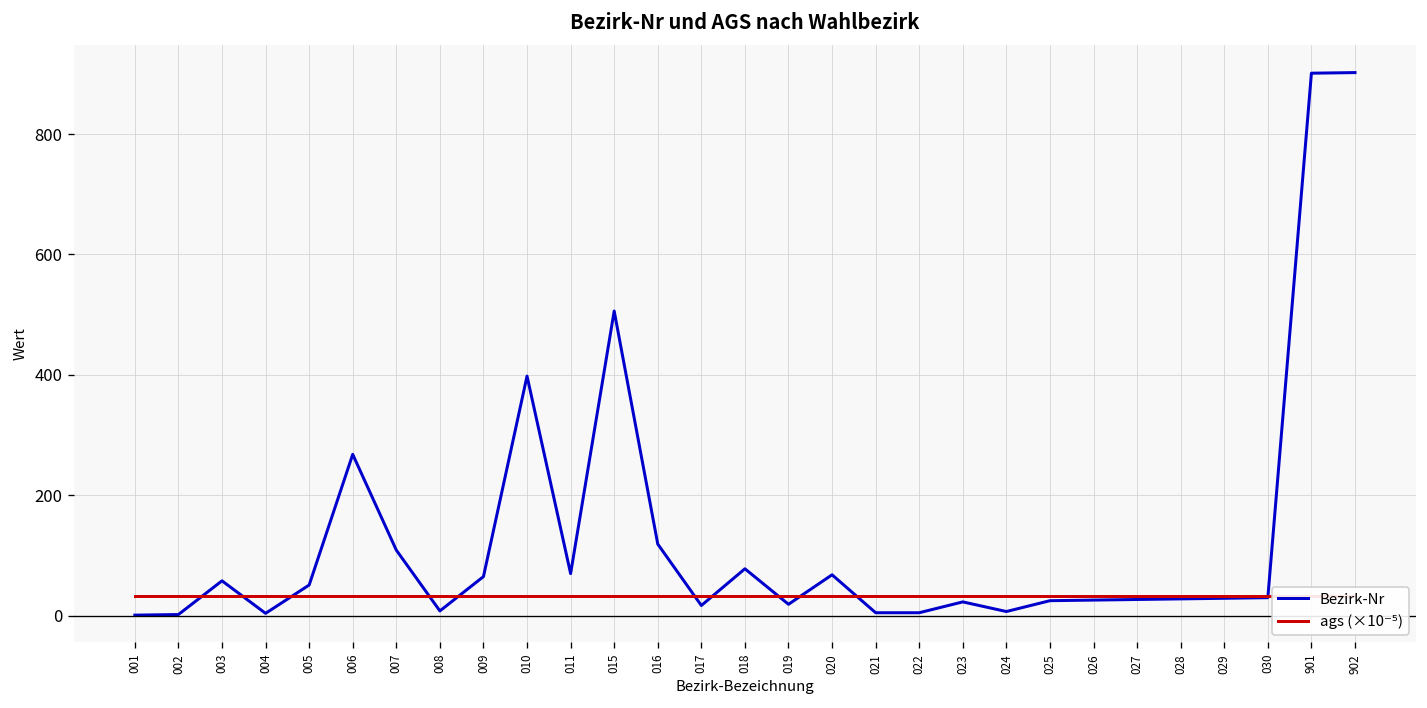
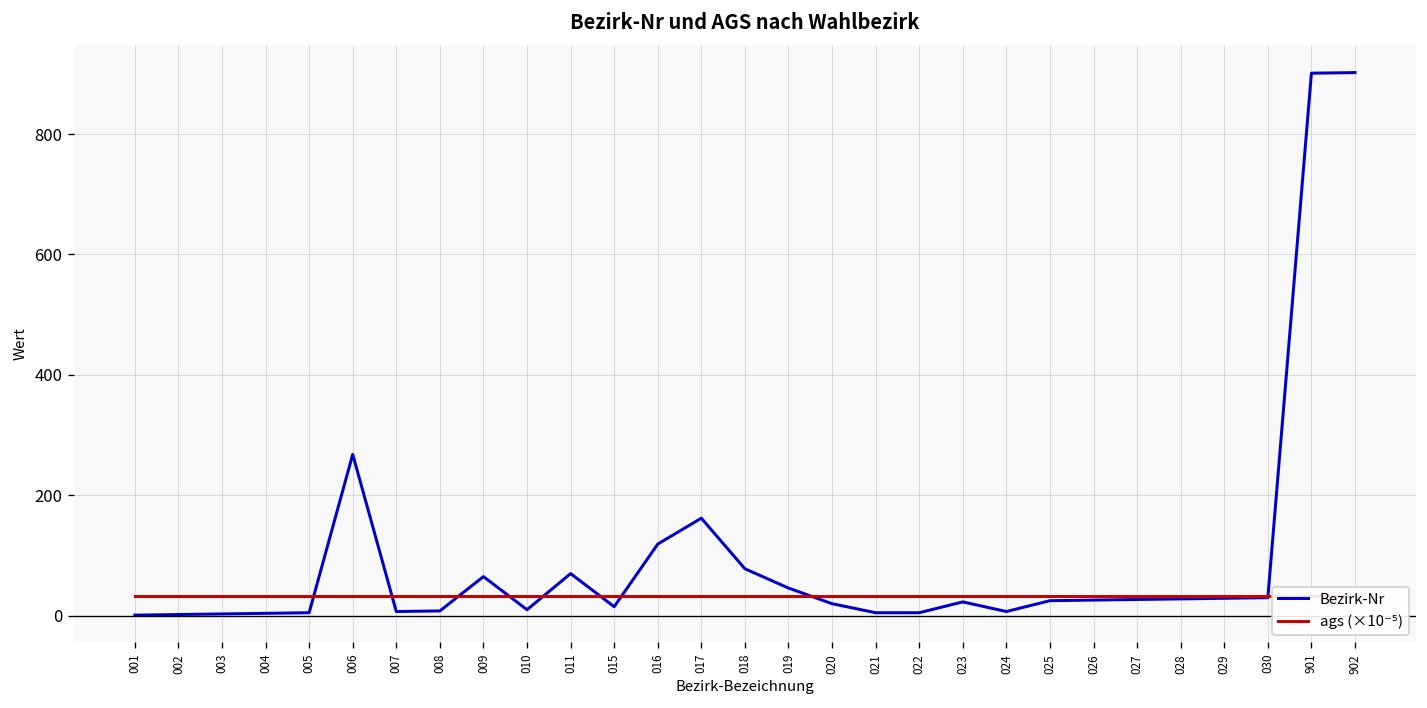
Bezirk-Nr, 003: 60 -> 0
Bezirk-Nr, 005: 50 -> 10
Bezirk-Nr, 007: 110 -> 10
Bezirk-Nr, 010: 400 -> 10
Bezirk-Nr, 015: 510 -> 20
Bezirk-Nr, 017: 20 -> 160
Bezirk-Nr, 019: 20 -> 50
Bezirk-Nr, 020: 70 -> 20
